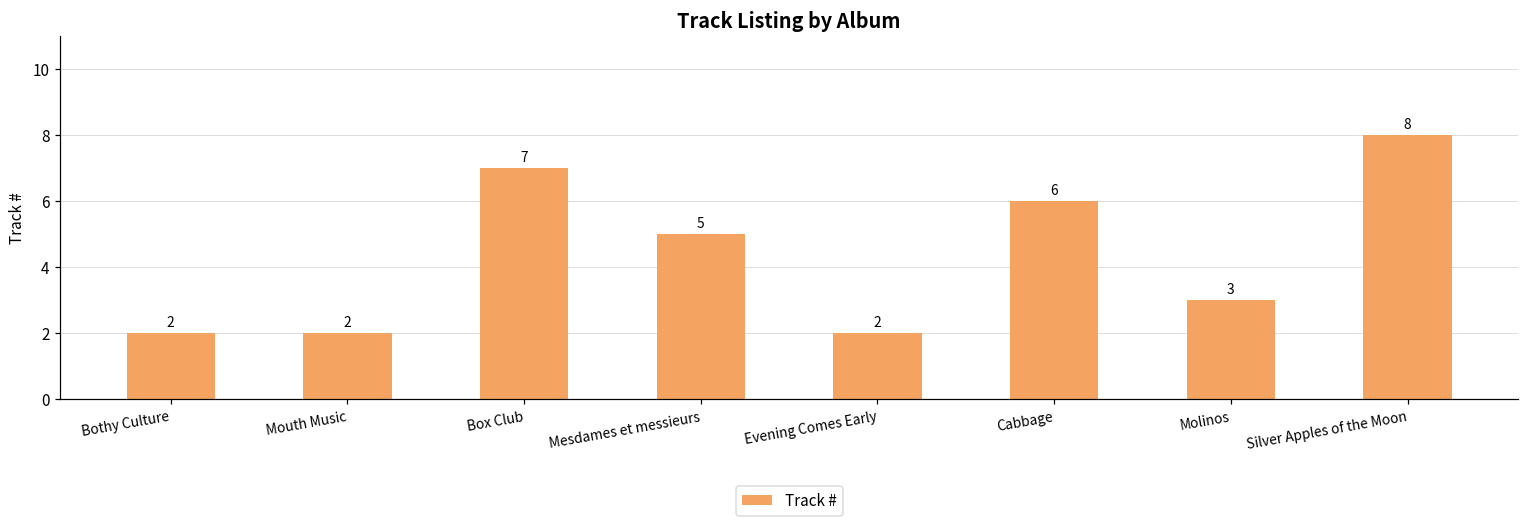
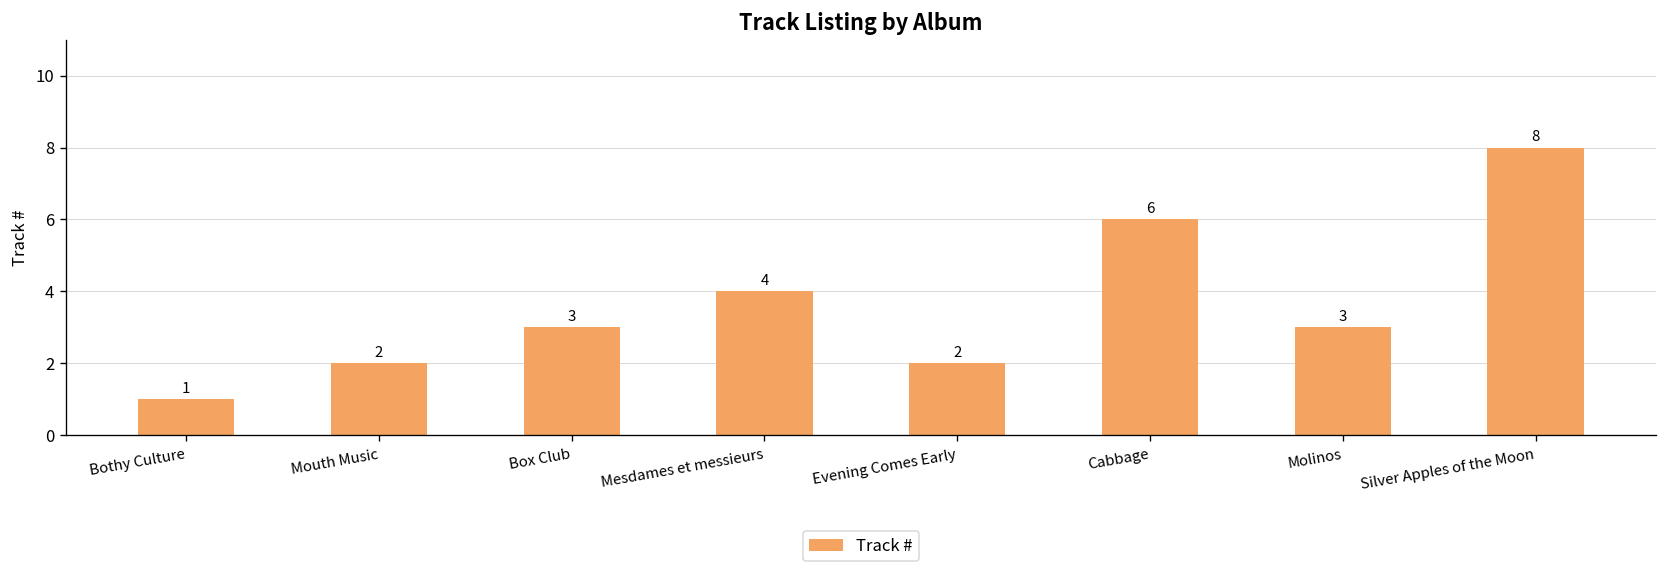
Bothy Culture: 2 -> 1
Box Club: 7 -> 3
Mesdames et messieurs: 5 -> 4
